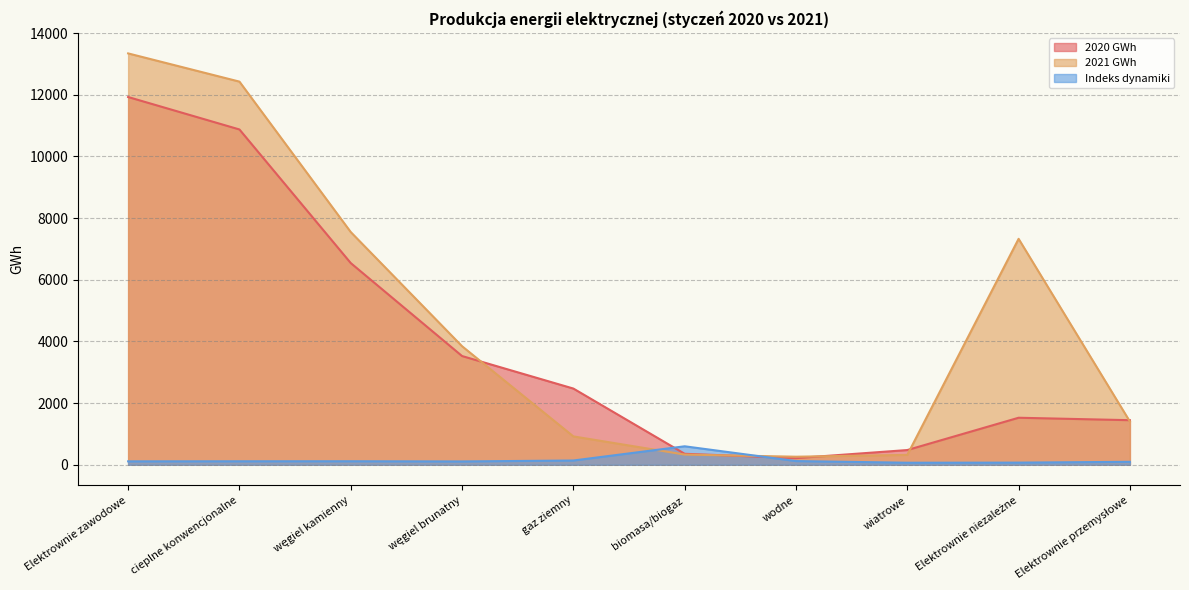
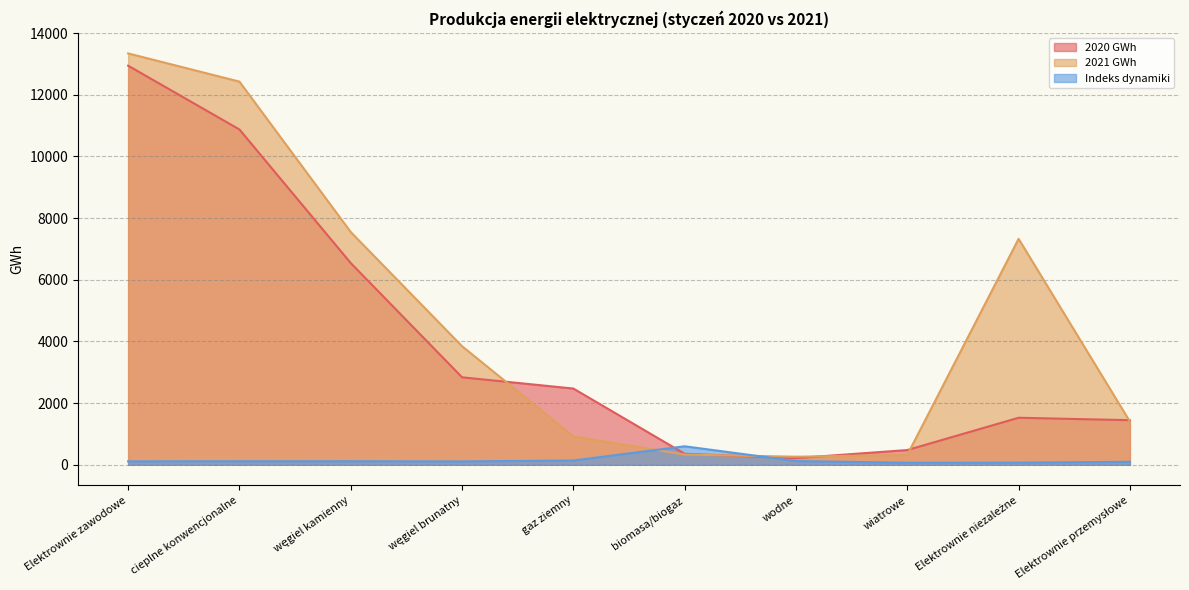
2020 GWh, Elektrownie zawodowe: 11900 -> 12900
2020 GWh, węgiel brunatny: 3500 -> 2800
